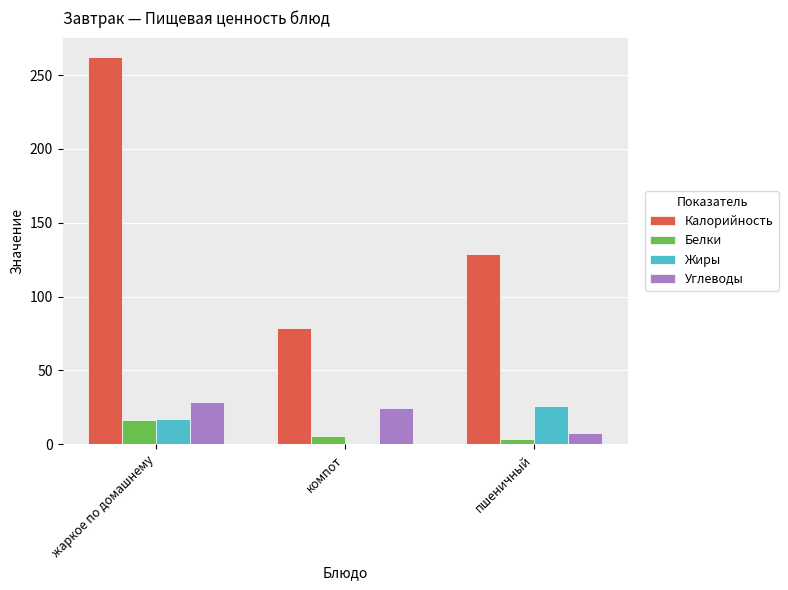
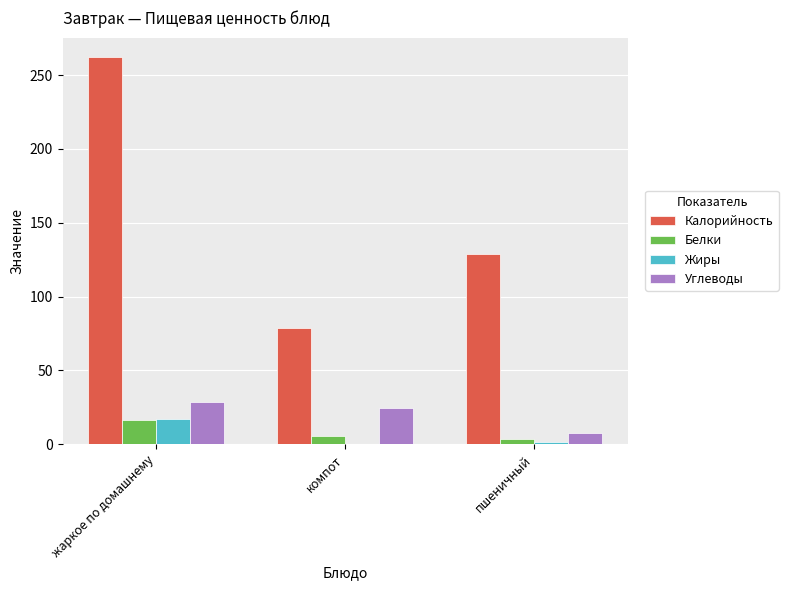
Жиры, пшеничный: 26 -> 1
